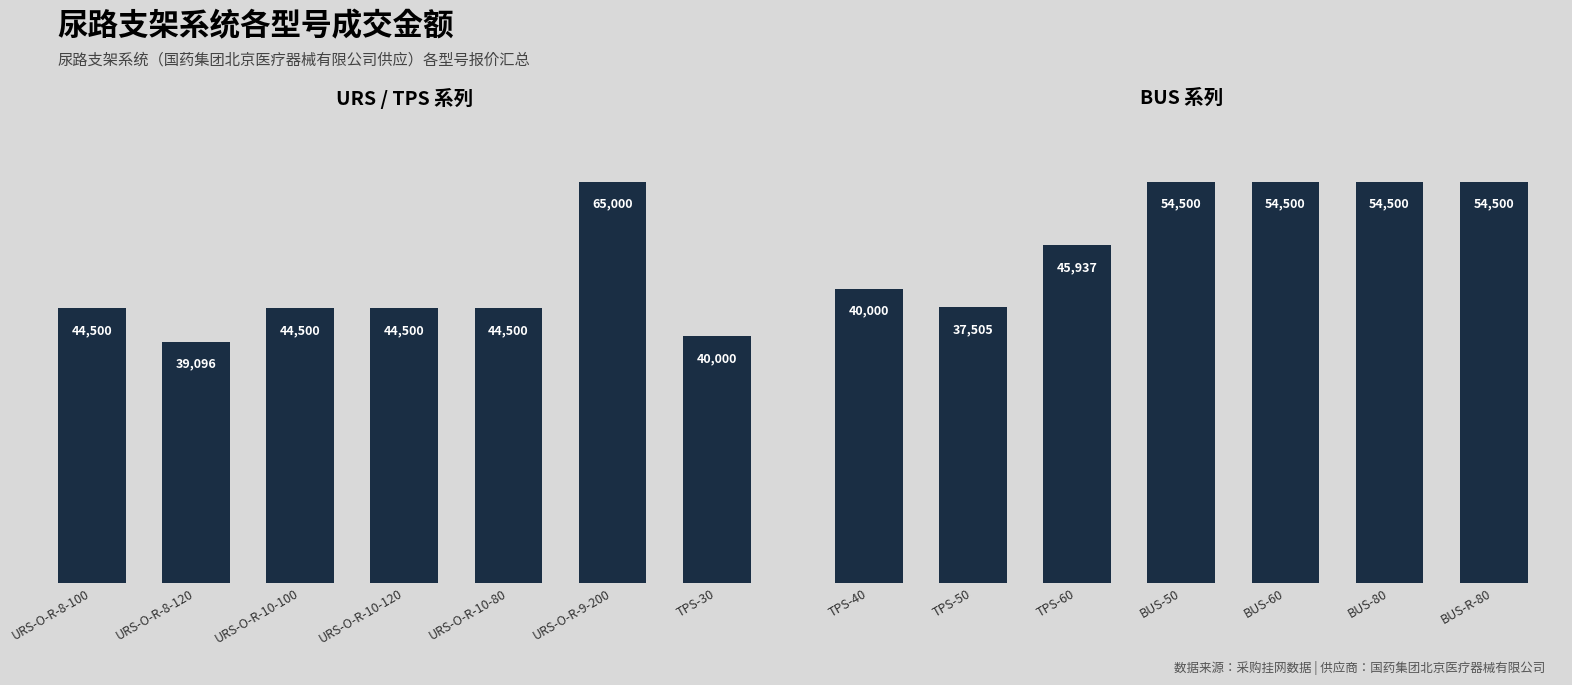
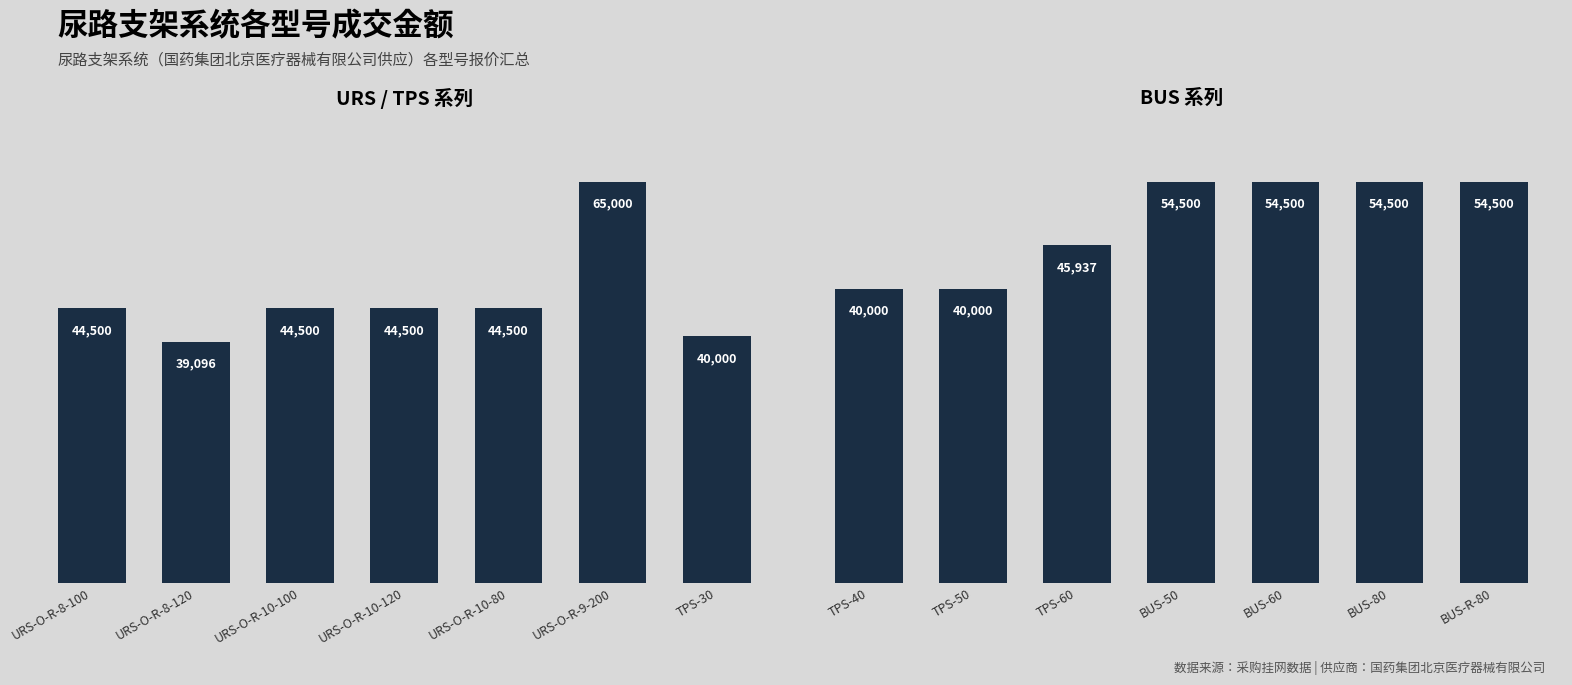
BUS 系列, TPS-50: 37,505 -> 40,000
